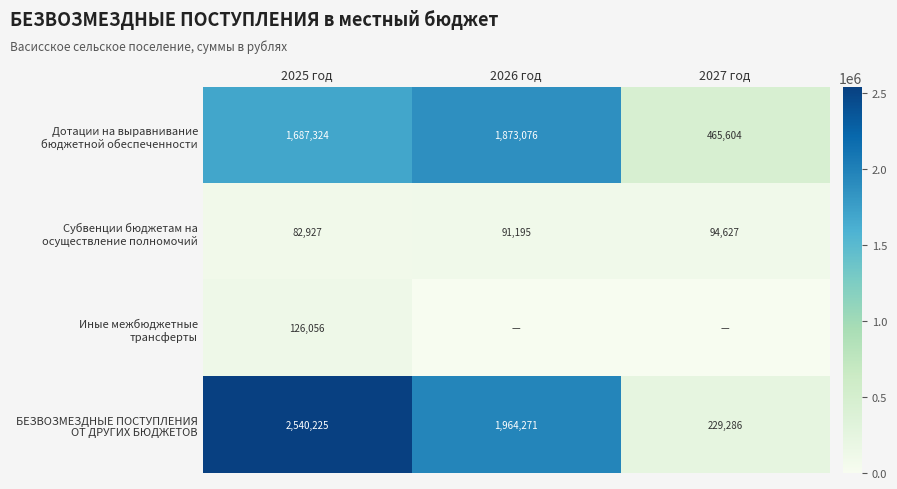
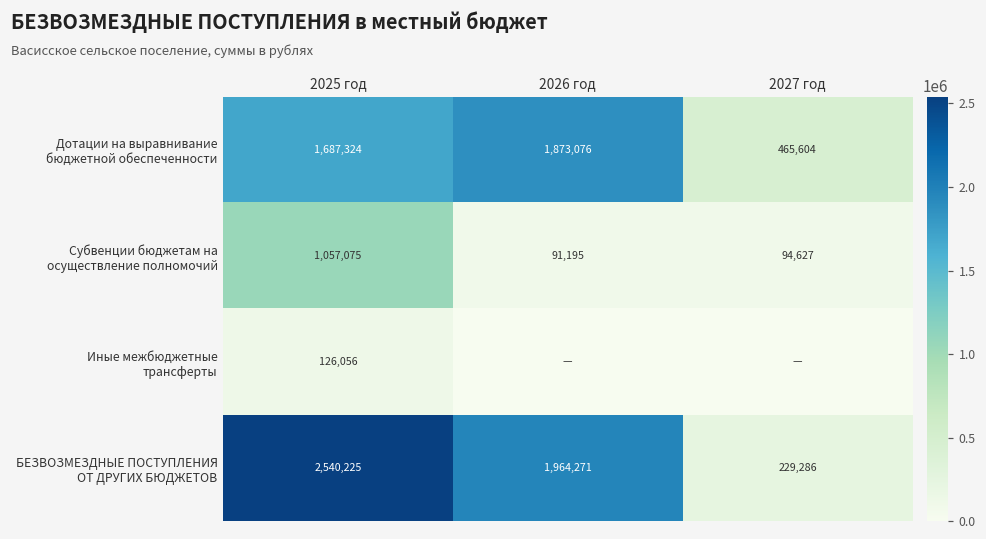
Субвенции бюджетам на осуществление полномочий, 2025 год: 82,927 -> 1,057,075
